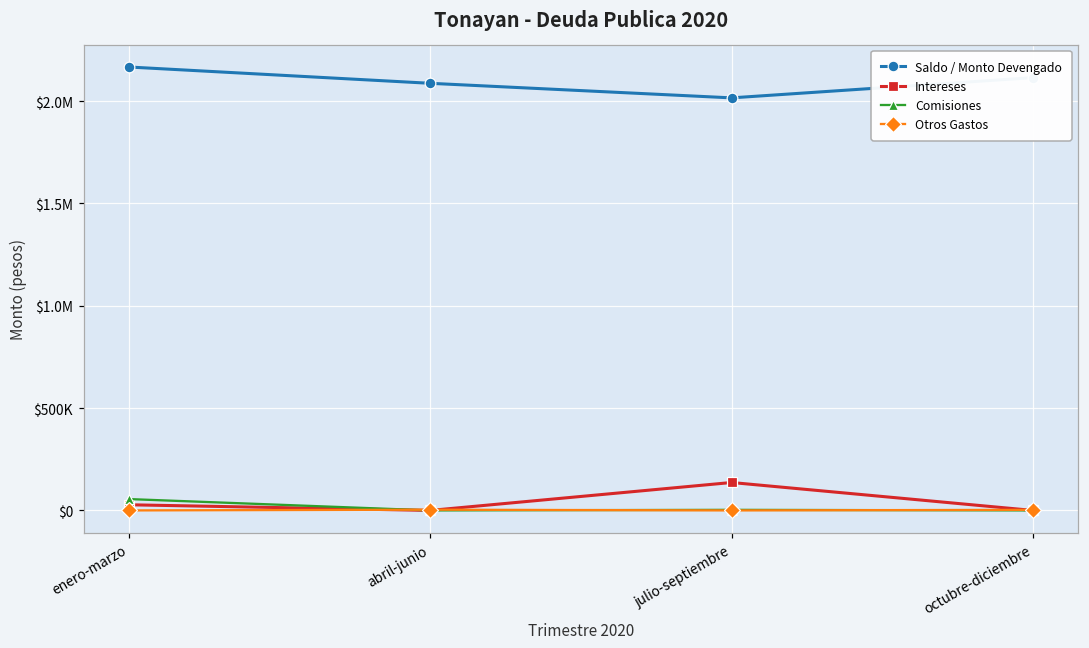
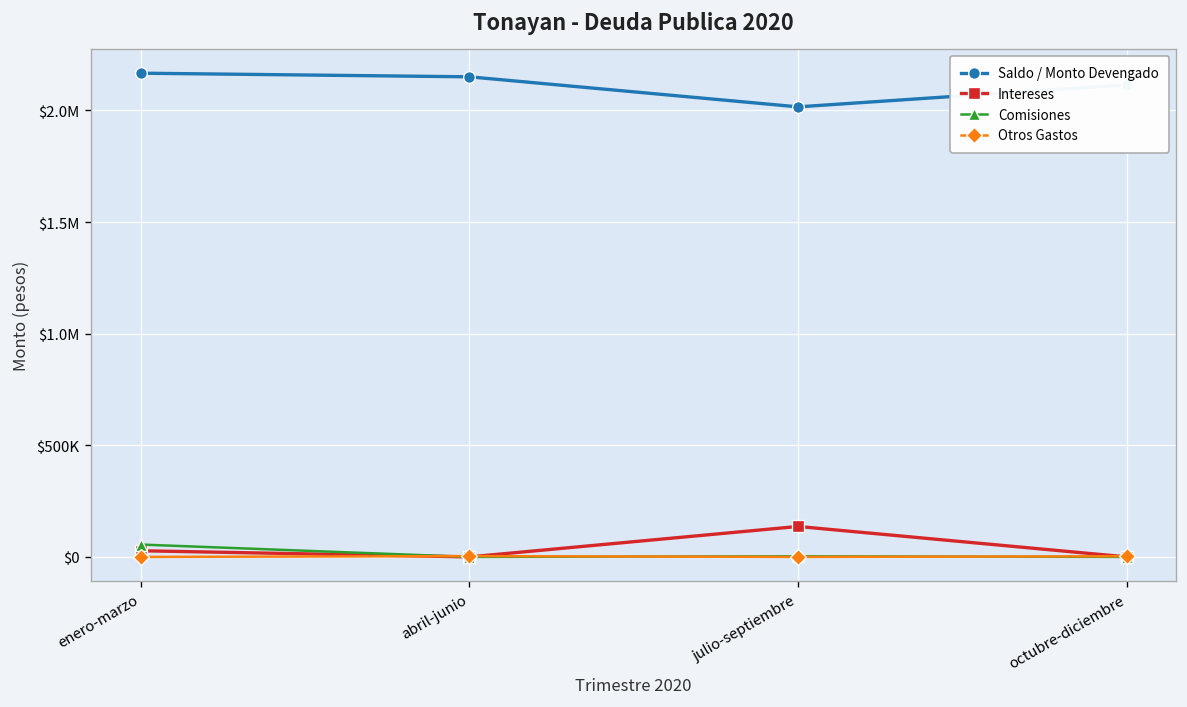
Saldo / Monto Devengado, abril-junio: $2090000 -> $2150000
